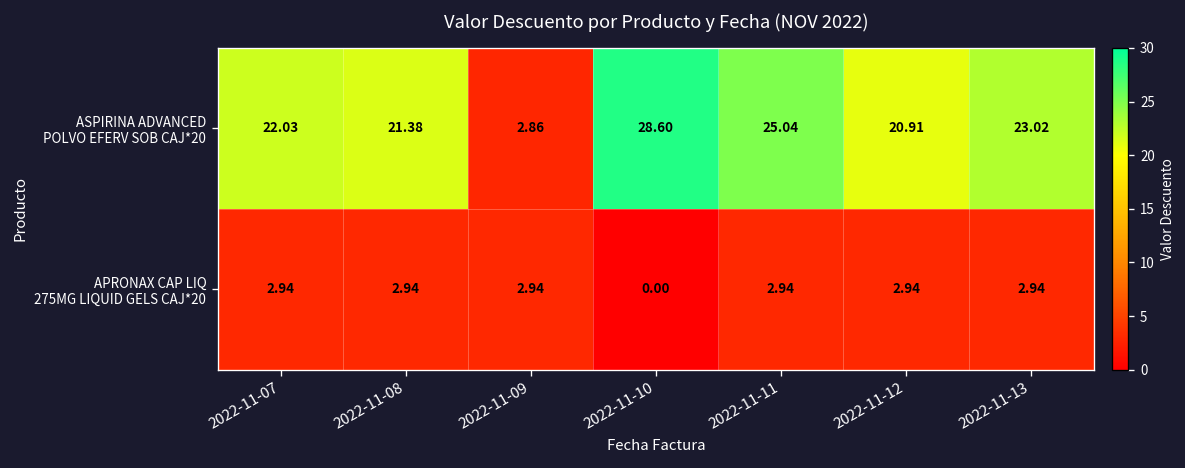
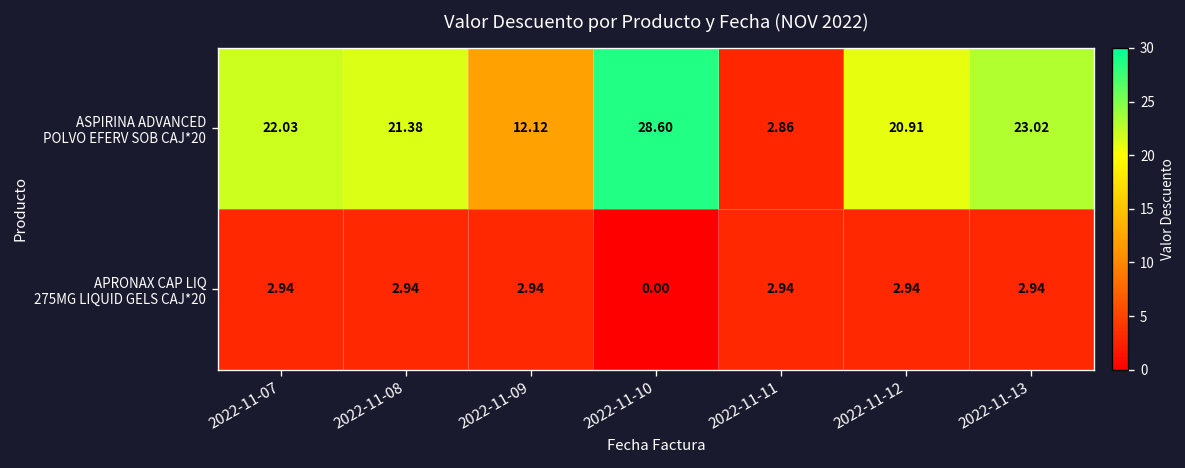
ASPIRINA ADVANCED POLVO EFERV SOB CAJ*20, 2022-11-09: 2.86 -> 12.12
ASPIRINA ADVANCED POLVO EFERV SOB CAJ*20, 2022-11-11: 25.04 -> 2.86
